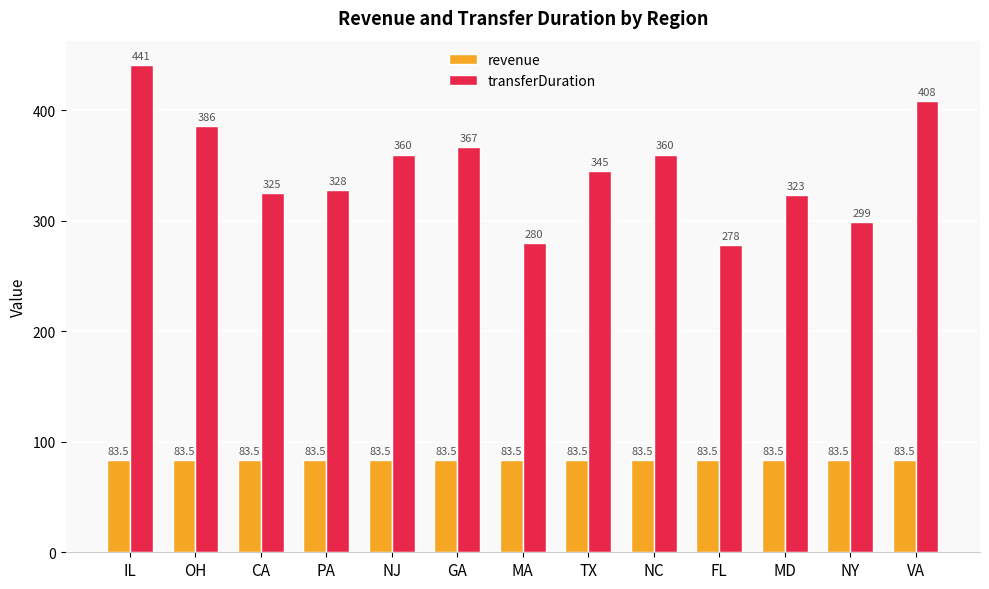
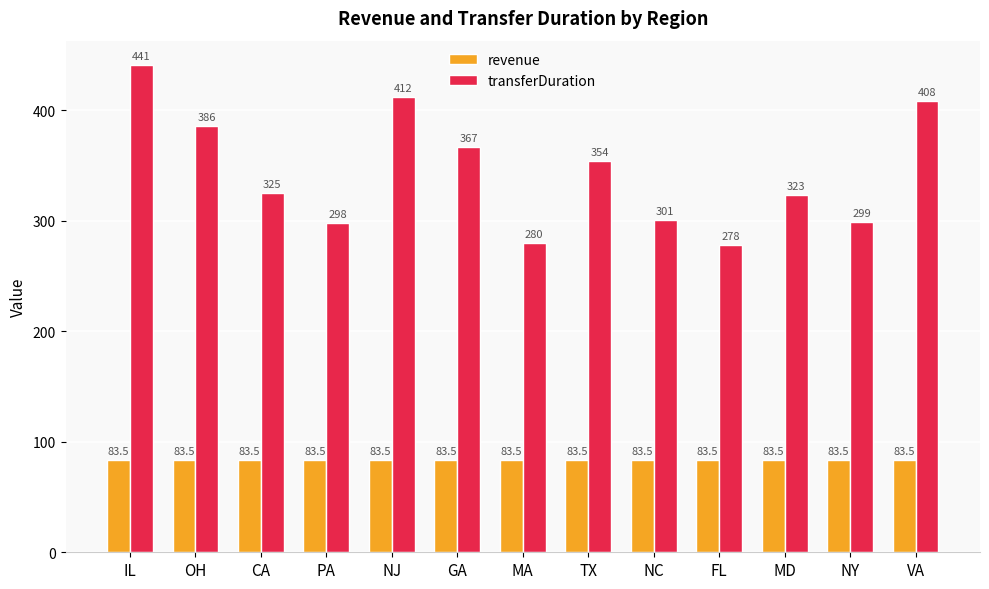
transferDuration, PA: 328 -> 298
transferDuration, NJ: 360 -> 412
transferDuration, TX: 345 -> 354
transferDuration, NC: 360 -> 301
